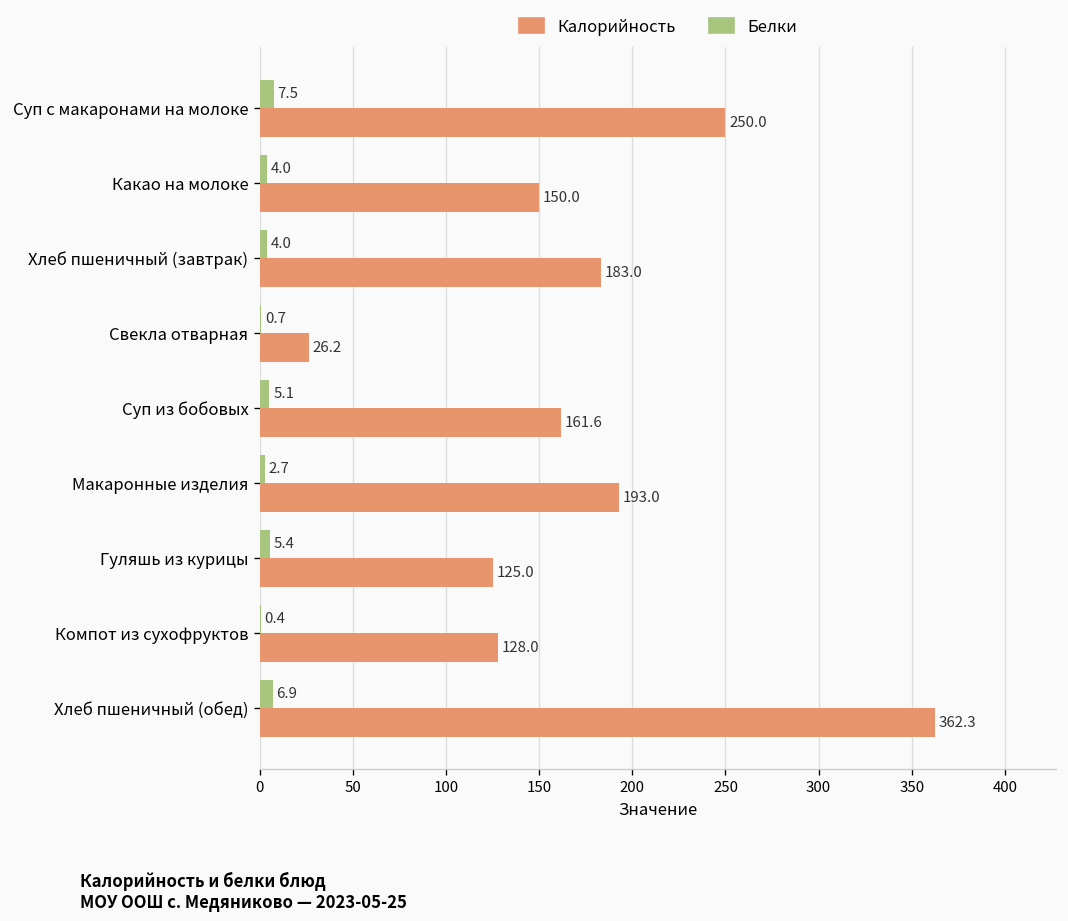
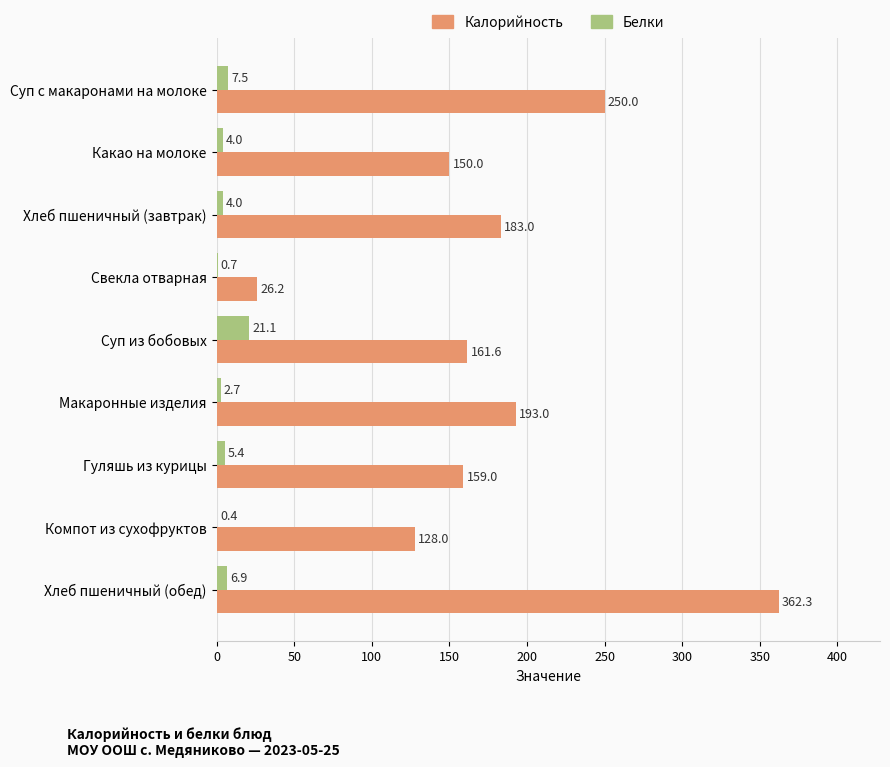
Белки, Суп из бобовых: 5.1 -> 21.1
Калорийность, Гуляшь из курицы: 125.0 -> 159.0
